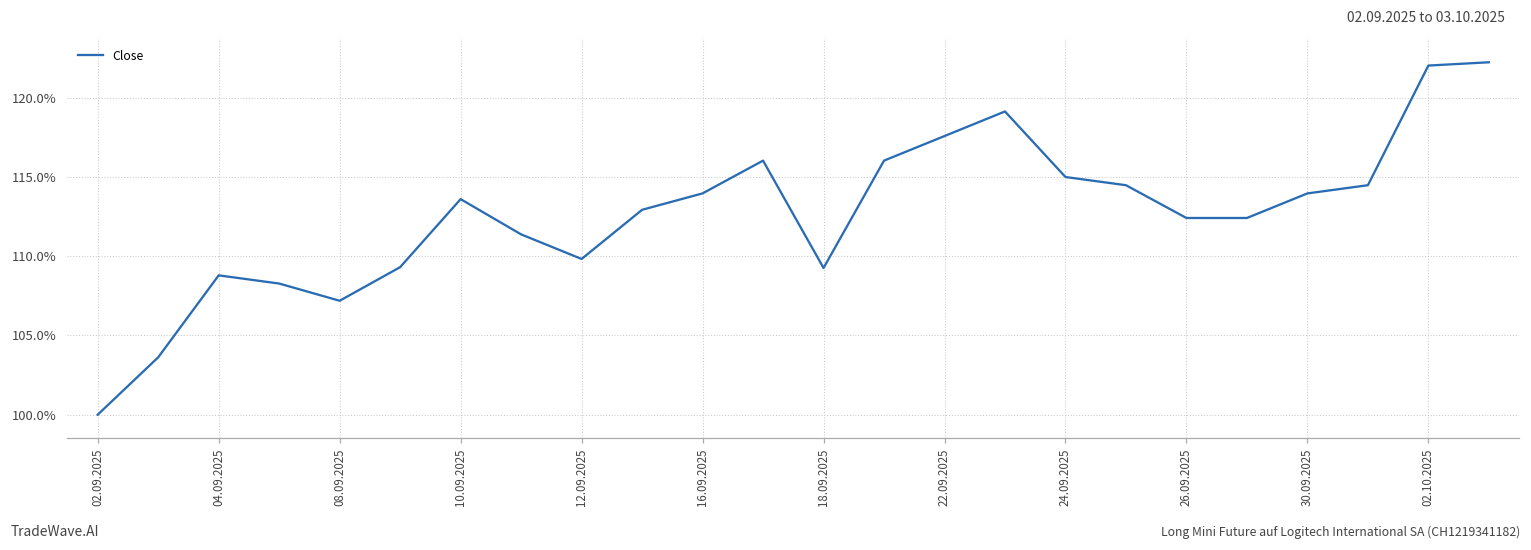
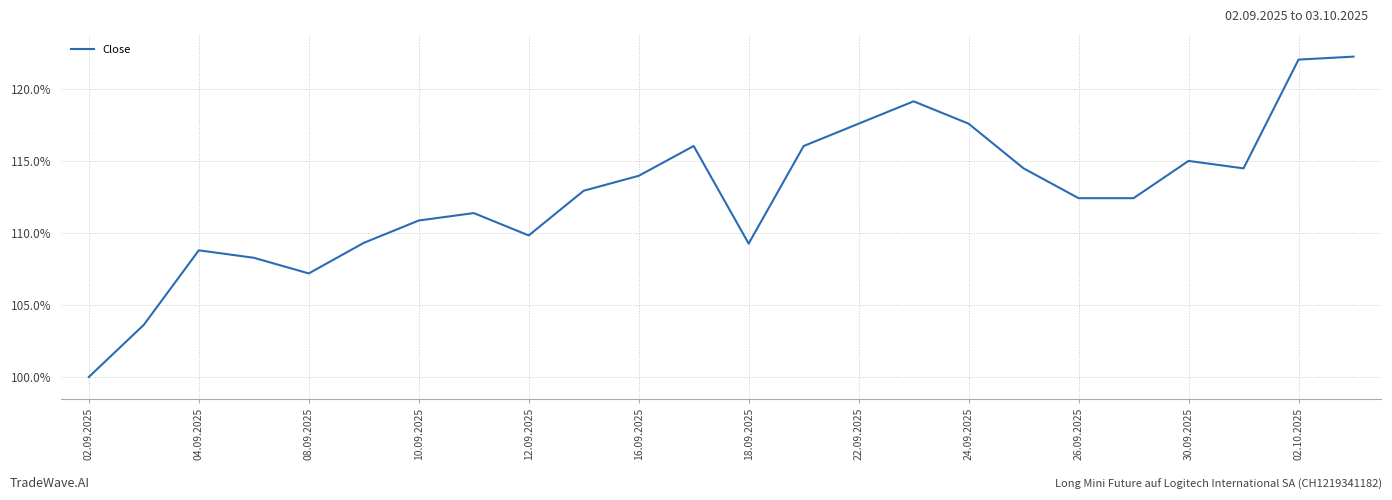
10.09.2025: 113.6% -> 110.9%
24.09.2025: 115.0% -> 117.6%
30.09.2025: 114.0% -> 115.0%
